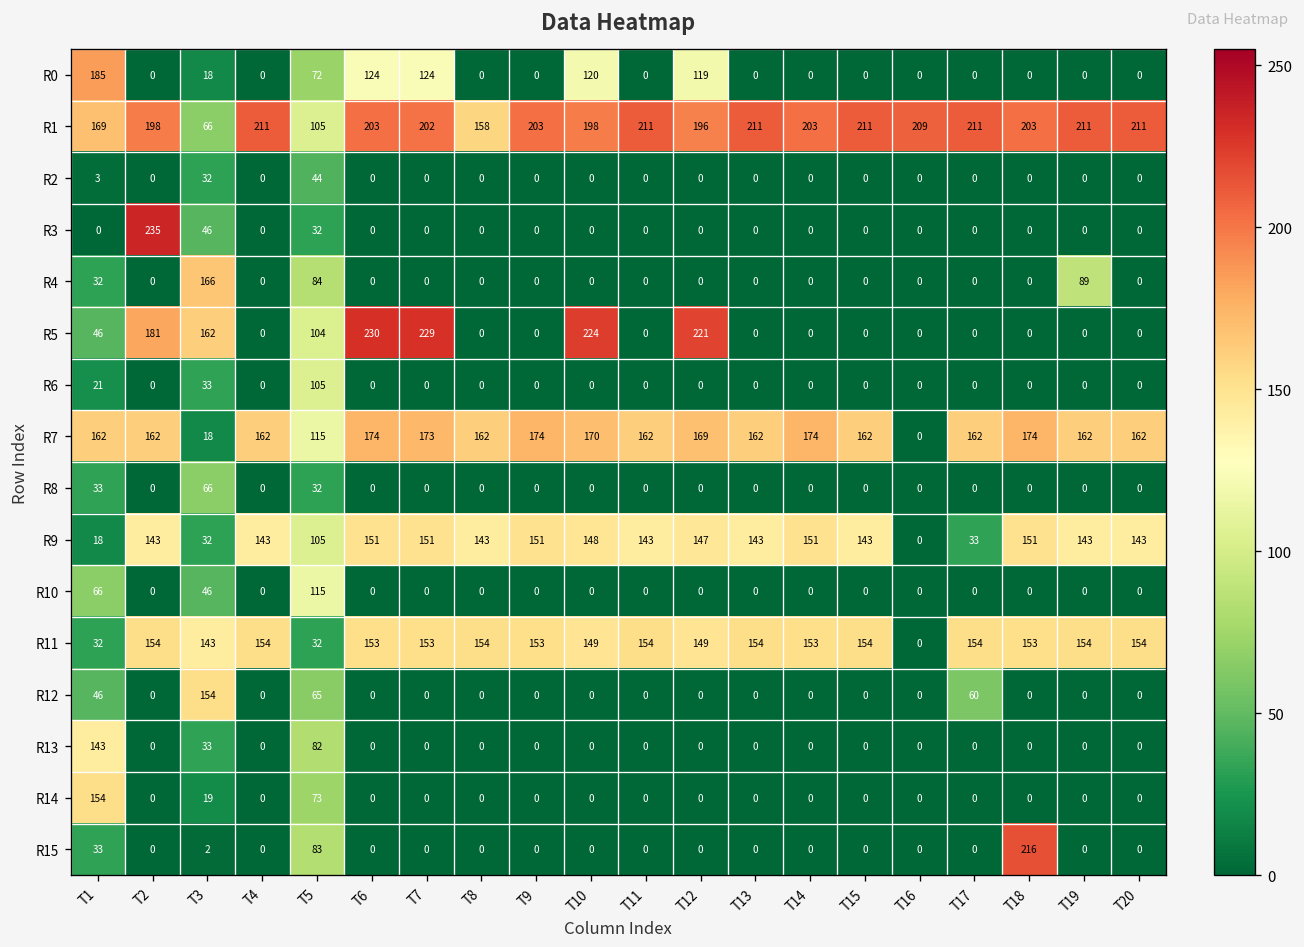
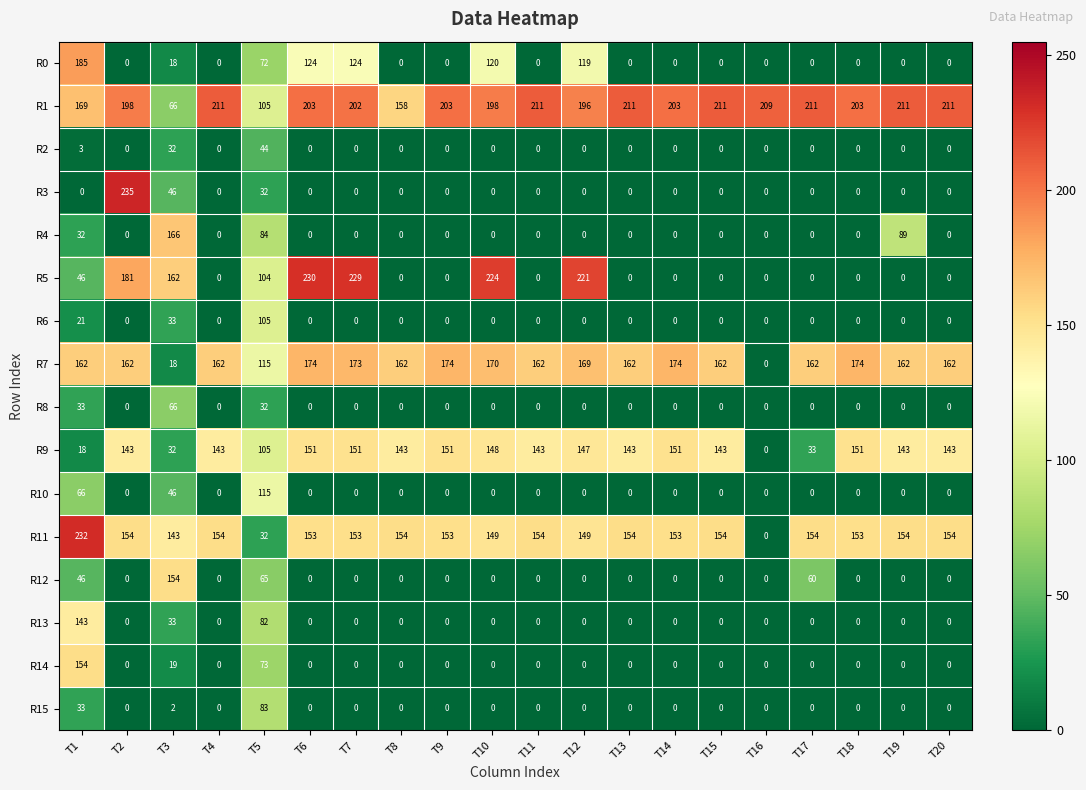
R11, T1: 32 -> 232
R15, T18: 216 -> 0
